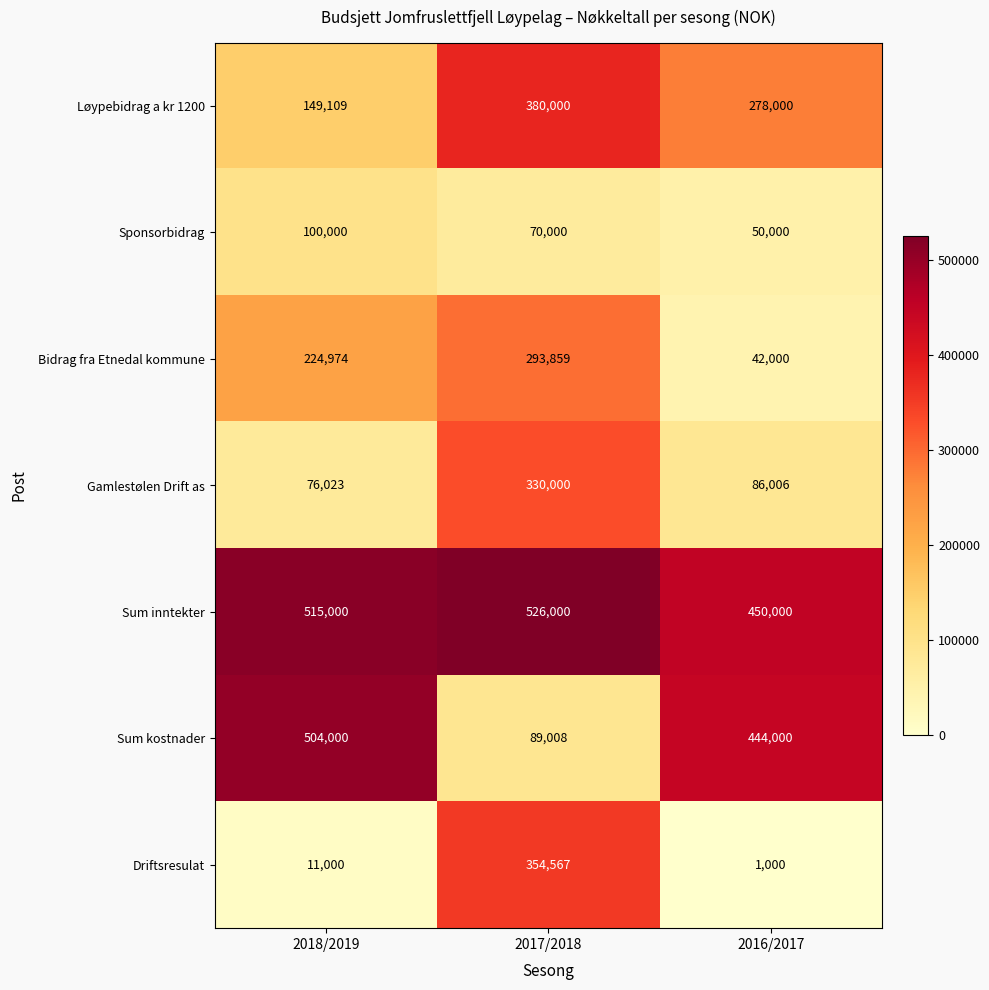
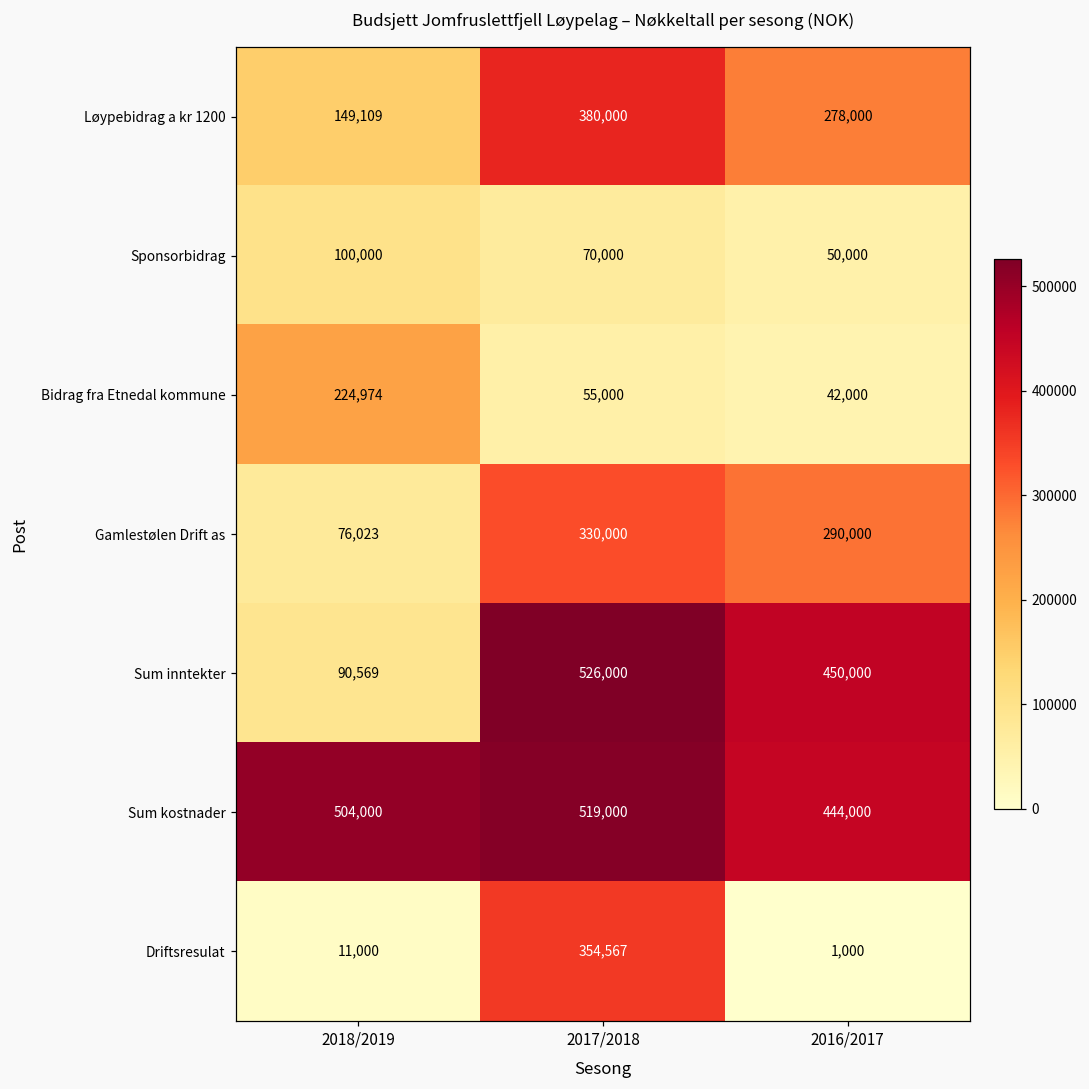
Bidrag fra Etnedal kommune, 2017/2018: 293,859 -> 55,000
Gamlestølen Drift as, 2016/2017: 86,006 -> 290,000
Sum inntekter, 2018/2019: 515,000 -> 90,569
Sum kostnader, 2017/2018: 89,008 -> 519,000
